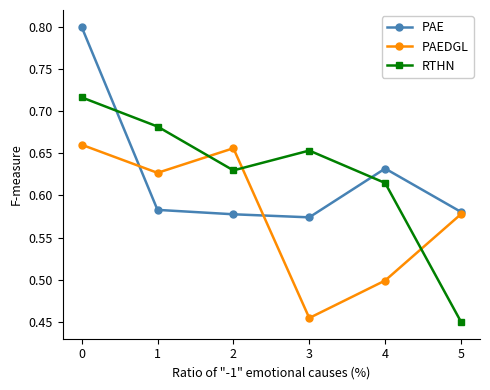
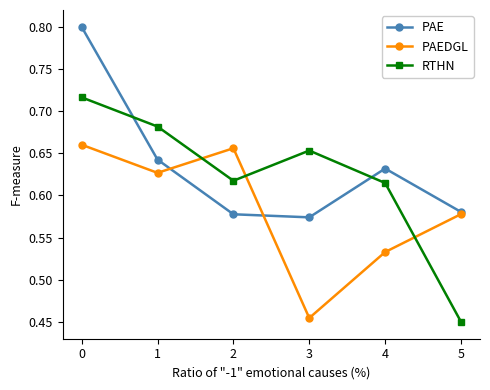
PAE, 1: 0.58 -> 0.64
RTHN, 2: 0.63 -> 0.62
PAEDGL, 4: 0.50 -> 0.53
